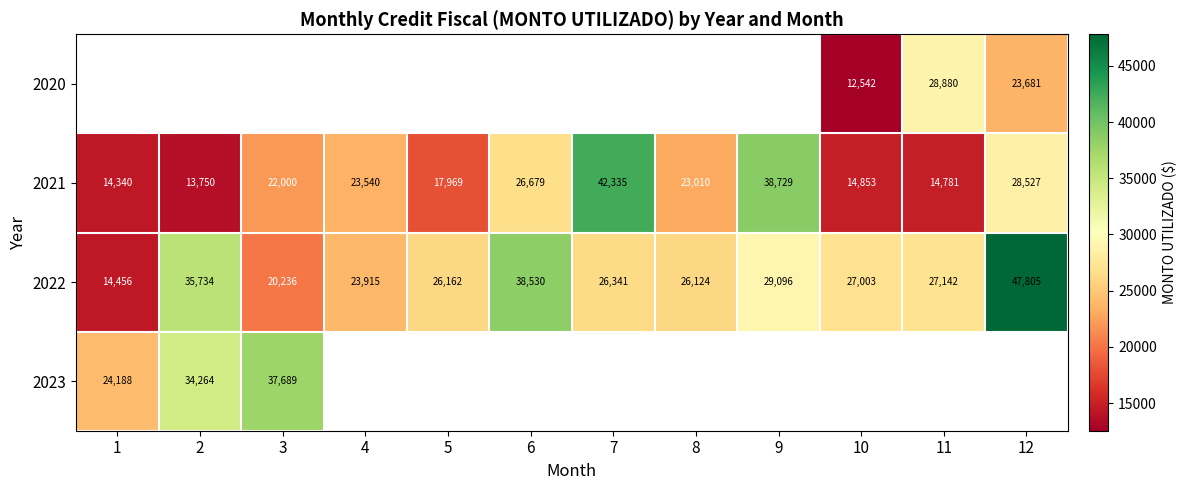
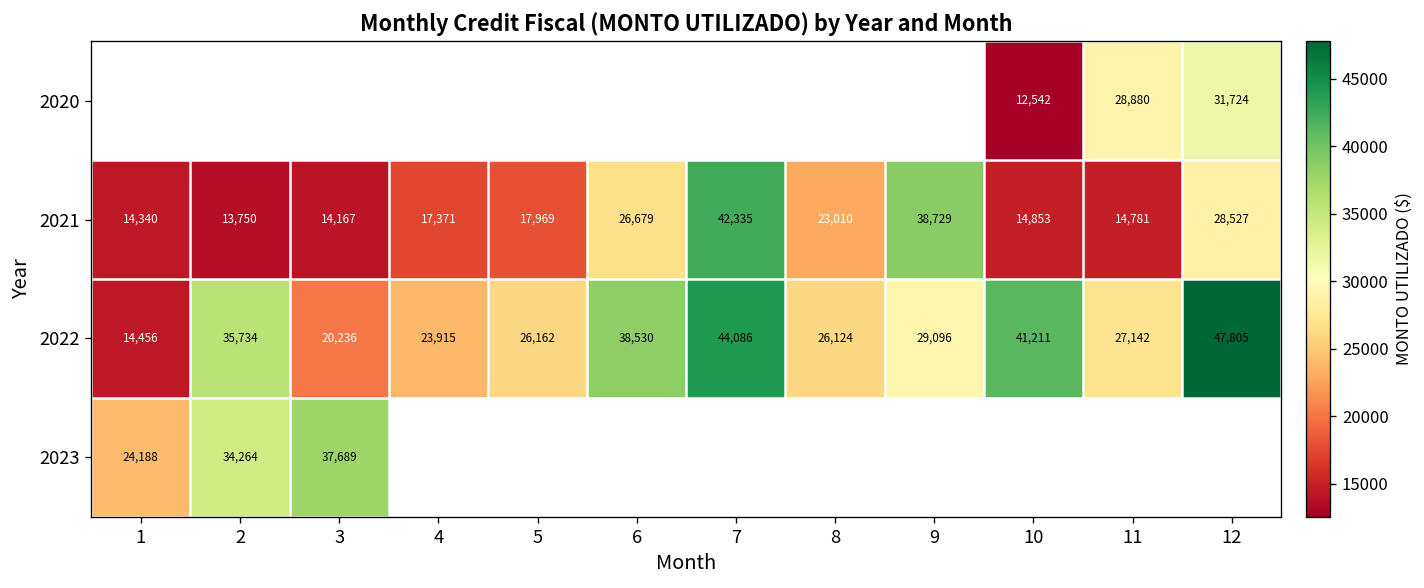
2020, 12: 23,681 -> 31,724
2021, 3: 22,000 -> 14,167
2021, 4: 23,540 -> 17,371
2022, 7: 26,341 -> 44,086
2022, 10: 27,003 -> 41,211
